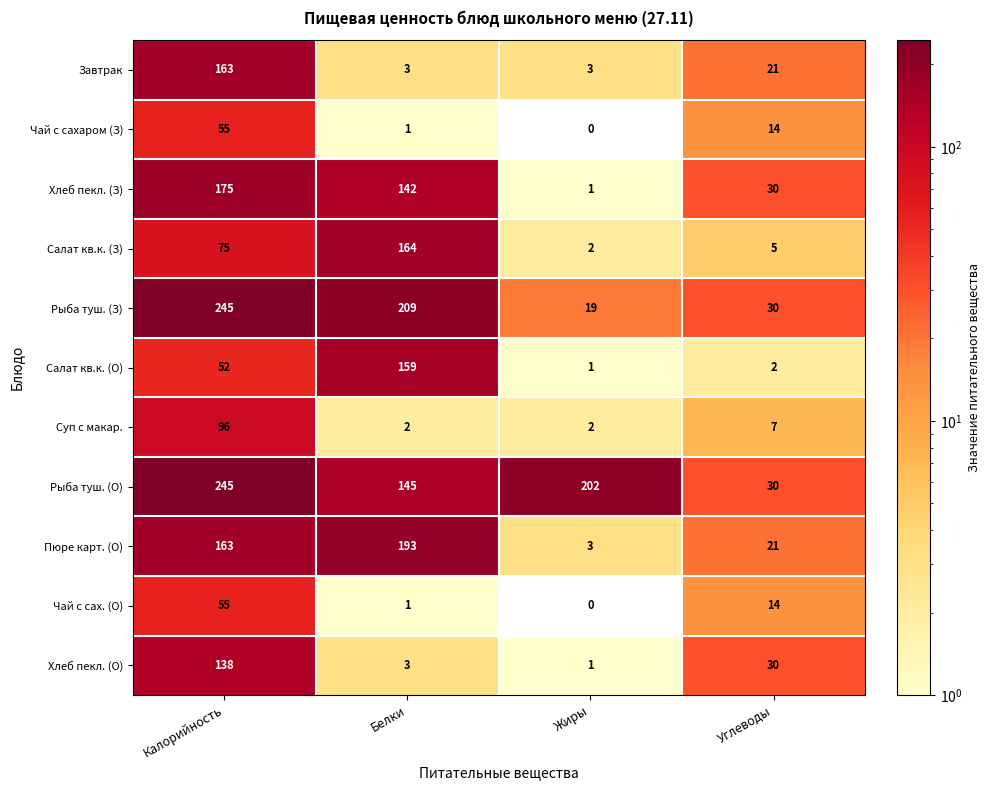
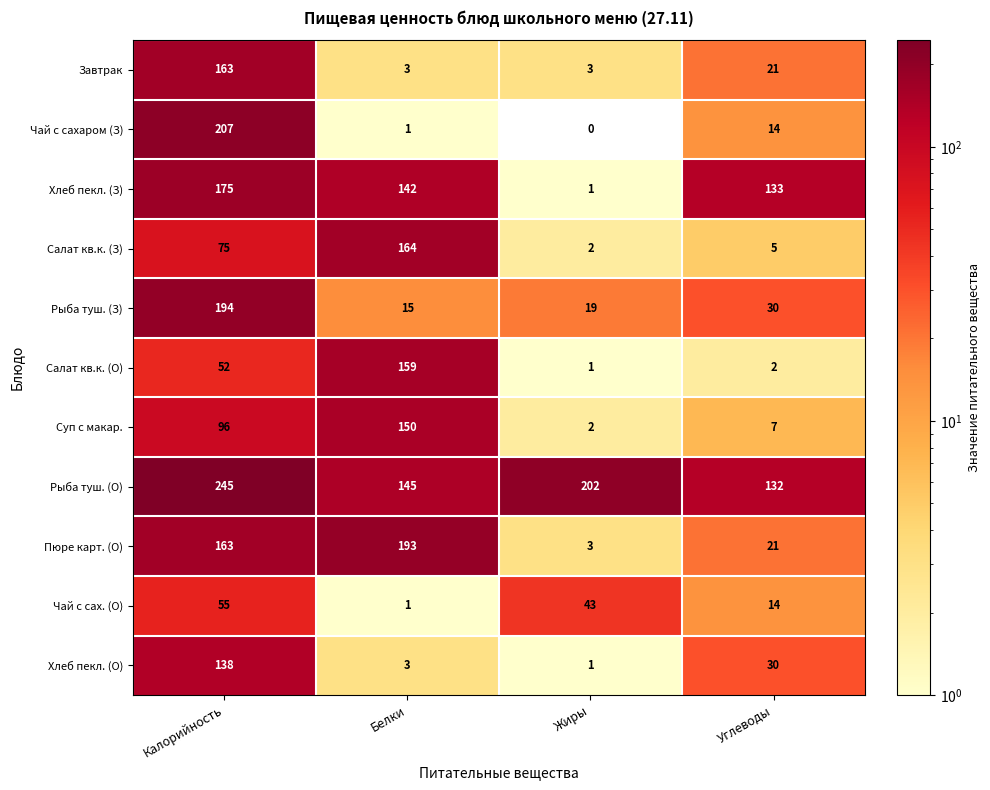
Чай с сахаром (З), Калорийность: 55 -> 207
Хлеб пекл. (З), Углеводы: 30 -> 133
Рыба туш. (З), Калорийность: 245 -> 194
Рыба туш. (З), Белки: 209 -> 15
Суп с макар., Белки: 2 -> 150
Рыба туш. (О), Углеводы: 30 -> 132
Чай с сах. (О), Жиры: 0 -> 43
